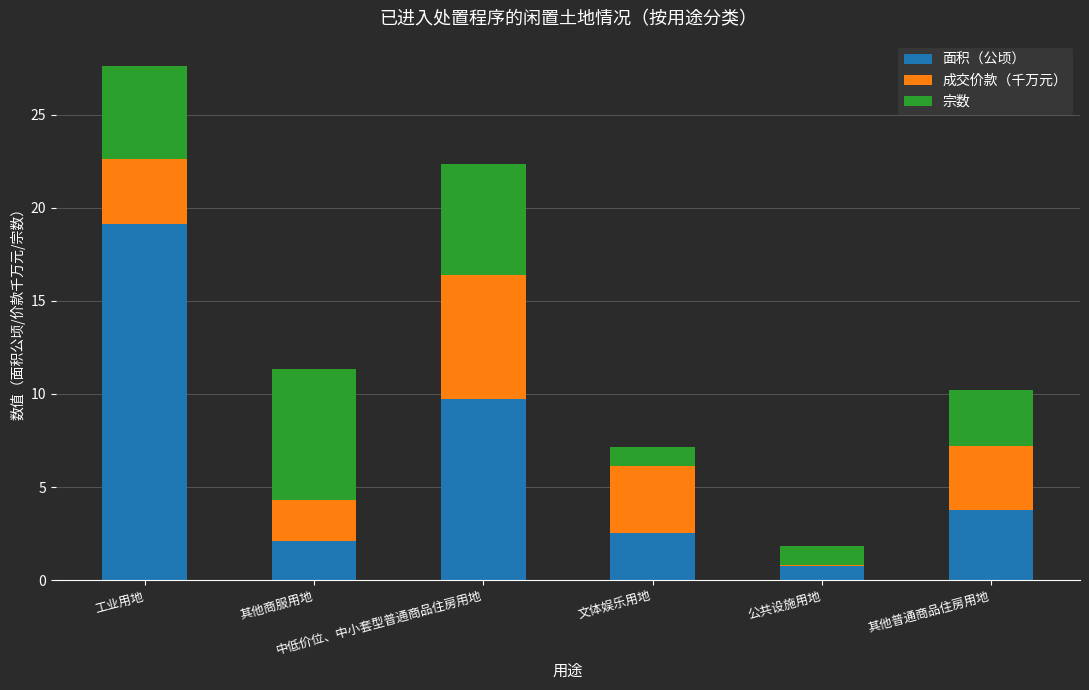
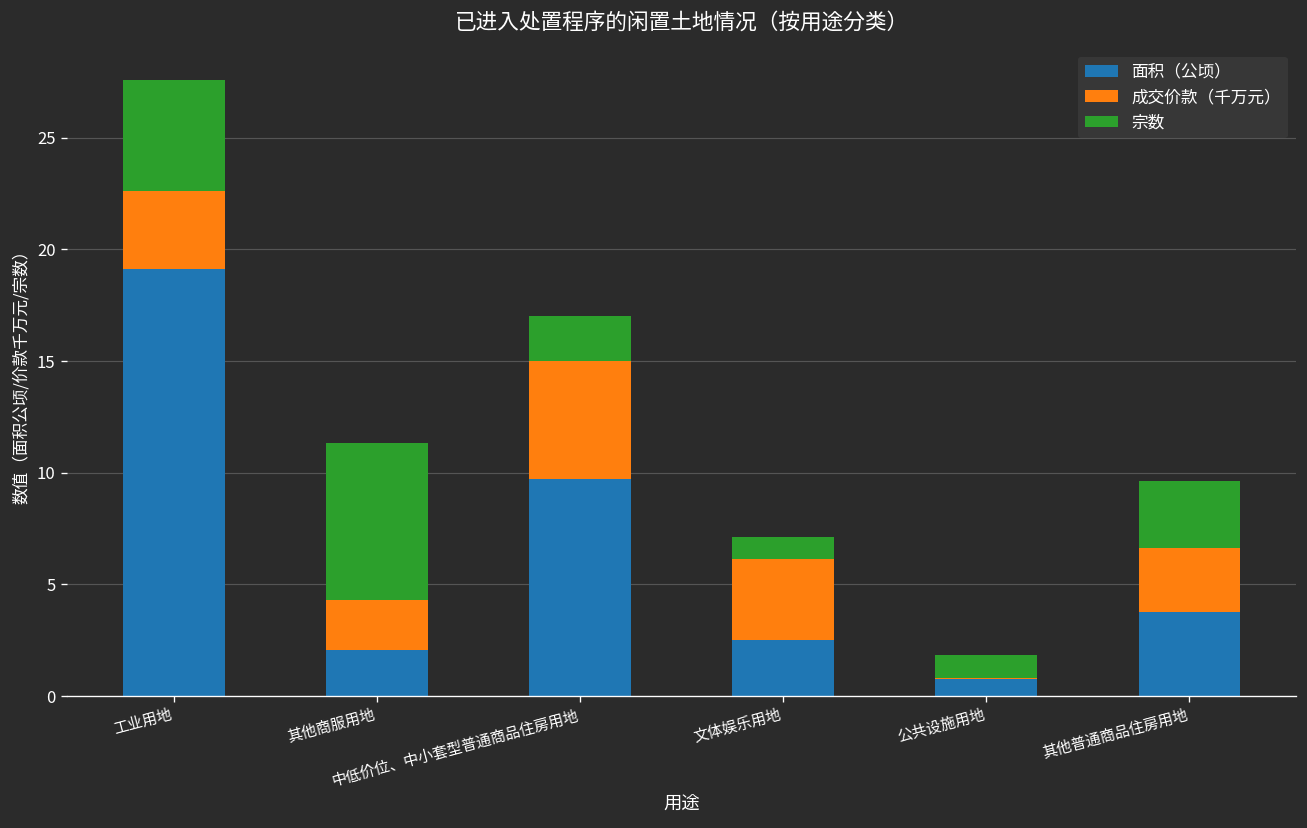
成交价款（千万元）, 中低价位、中小套型普通商品住房用地: 6.7 -> 5.3
宗数, 中低价位、中小套型普通商品住房用地: 6 -> 2
成交价款（千万元）, 其他普通商品住房用地: 3.4 -> 2.8
